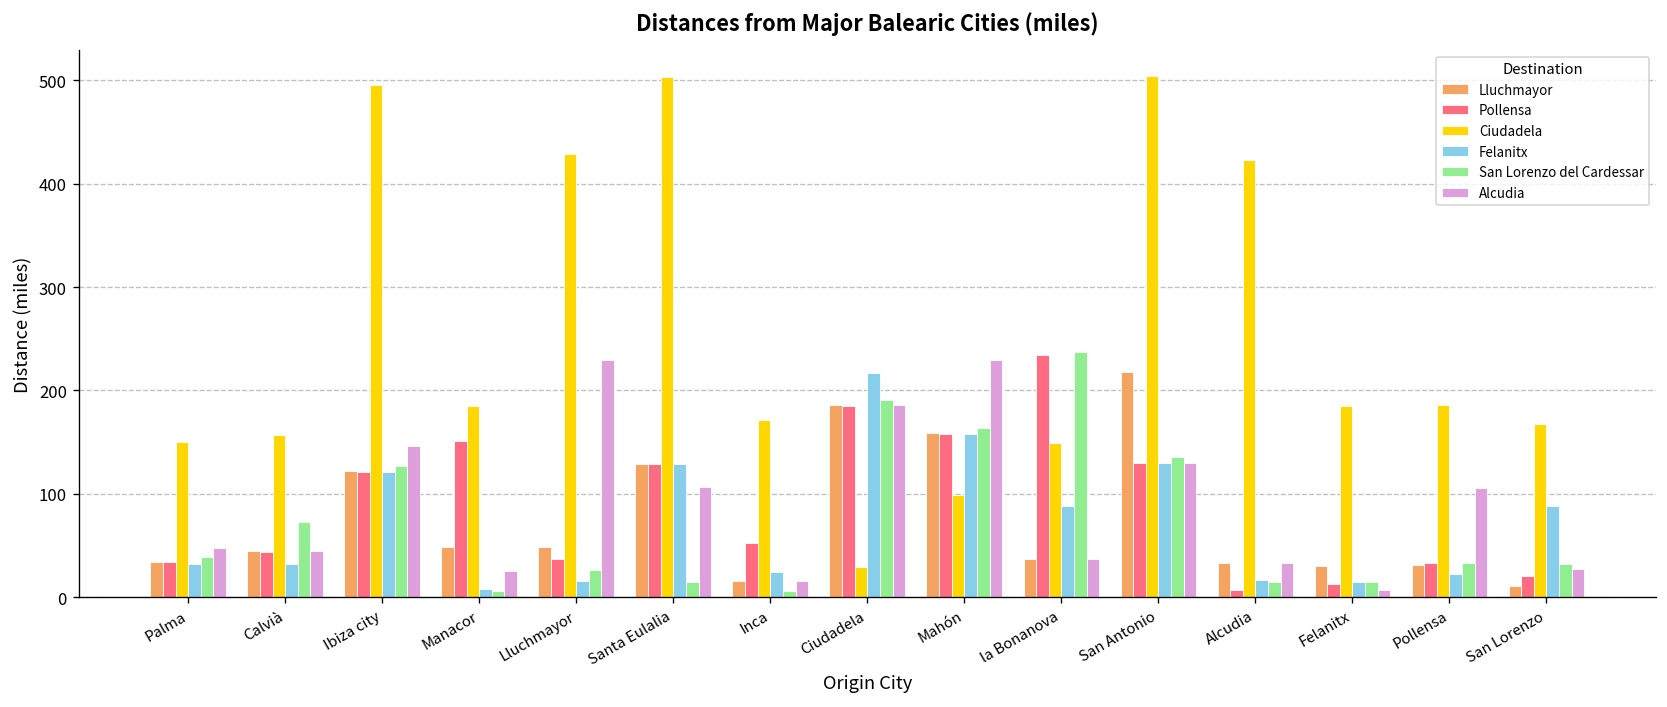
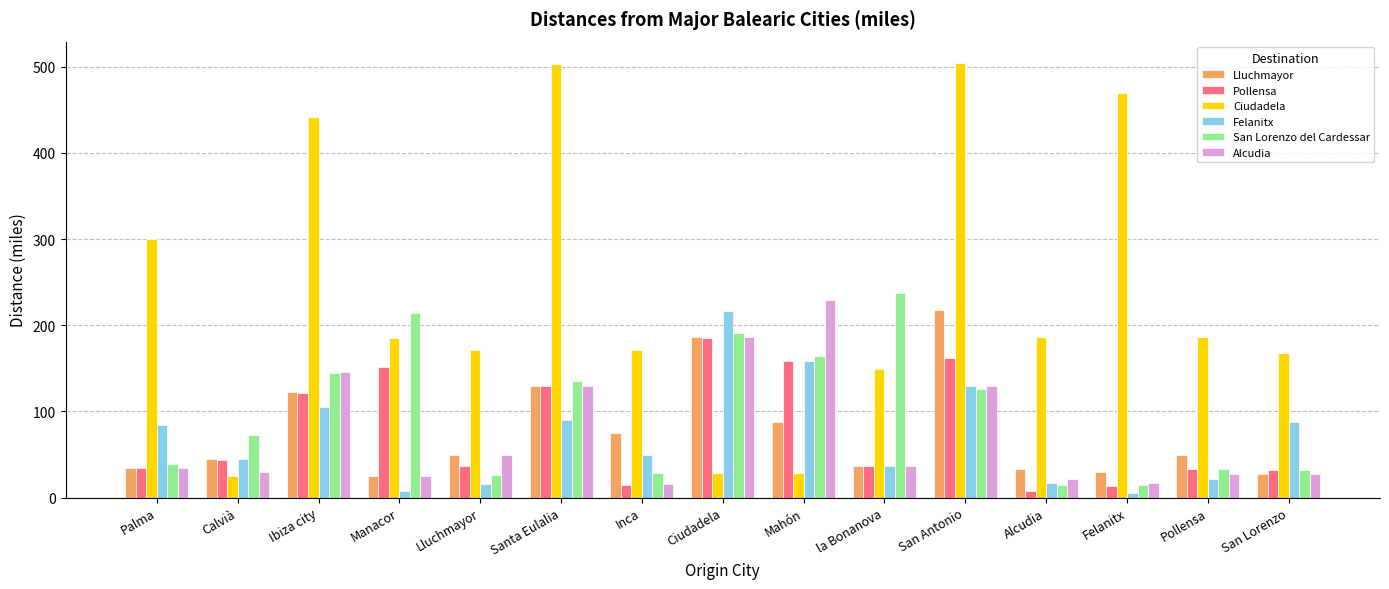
Ciudadela, Palma: 150 -> 300
Felanitx, Palma: 30 -> 80
Alcudia, Palma: 50 -> 30
Ciudadela, Calvià: 160 -> 30
Felanitx, Calvià: 30 -> 50
Alcudia, Calvià: 50 -> 30
Ciudadela, Ibiza city: 500 -> 440
Felanitx, Ibiza city: 120 -> 110
San Lorenzo del Cardessar, Ibiza city: 130 -> 140
Lluchmayor, Manacor: 50 -> 30
San Lorenzo del Cardessar, Manacor: 10 -> 210
Ciudadela, Lluchmayor: 430 -> 170
Alcudia, Lluchmayor: 230 -> 50
Felanitx, Santa Eulalia: 130 -> 90
San Lorenzo del Cardessar, Santa Eulalia: 20 -> 140
Alcudia, Santa Eulalia: 110 -> 130
Lluchmayor, Inca: 20 -> 80
Pollensa, Inca: 50 -> 20
Felanitx, Inca: 20 -> 50
San Lorenzo del Cardessar, Inca: 10 -> 30
Lluchmayor, Mahón: 160 -> 90
Ciudadela, Mahón: 100 -> 30
Pollensa, la Bonanova: 230 -> 40
Felanitx, la Bonanova: 90 -> 40
Pollensa, San Antonio: 130 -> 160
San Lorenzo del Cardessar, San Antonio: 140 -> 130
Ciudadela, Alcudia: 420 -> 190
Alcudia, Alcudia: 30 -> 20
Ciudadela, Felanitx: 190 -> 470
Felanitx, Felanitx: 20 -> 10
Alcudia, Felanitx: 10 -> 20
Lluchmayor, Pollensa: 30 -> 50
Alcudia, Pollensa: 110 -> 30
Lluchmayor, San Lorenzo: 10 -> 30
Pollensa, San Lorenzo: 20 -> 30
